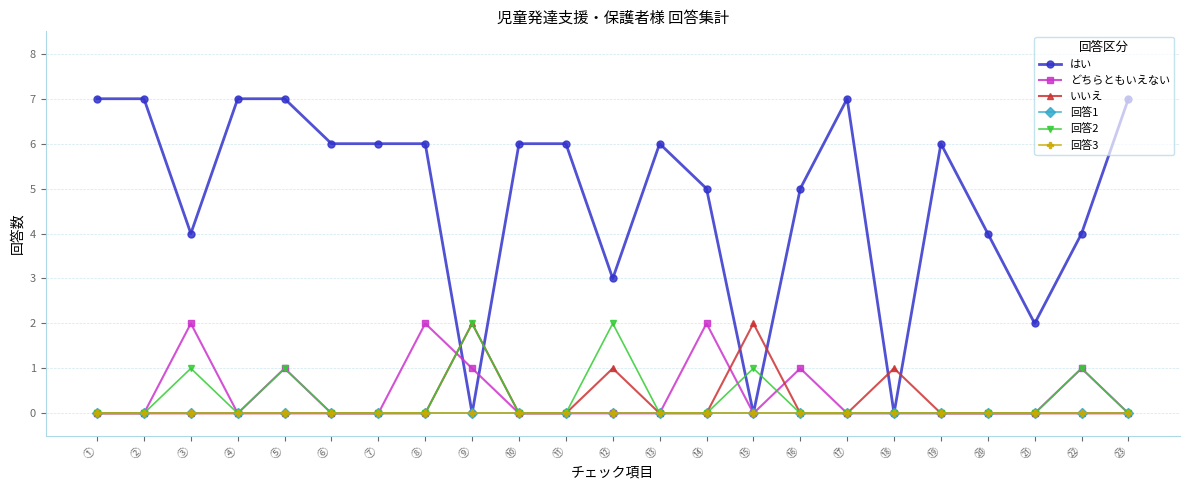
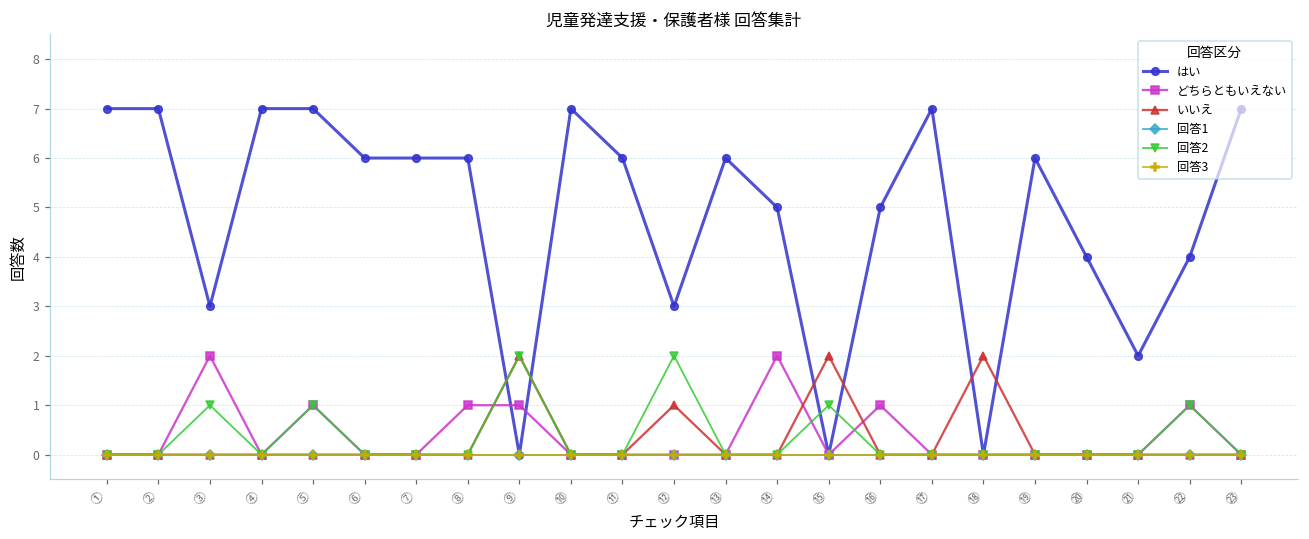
はい, ③: 4 -> 3
どちらともいえない, ⑧: 2 -> 1
はい, ⑩: 6 -> 7
いいえ, ⑱: 1 -> 2
